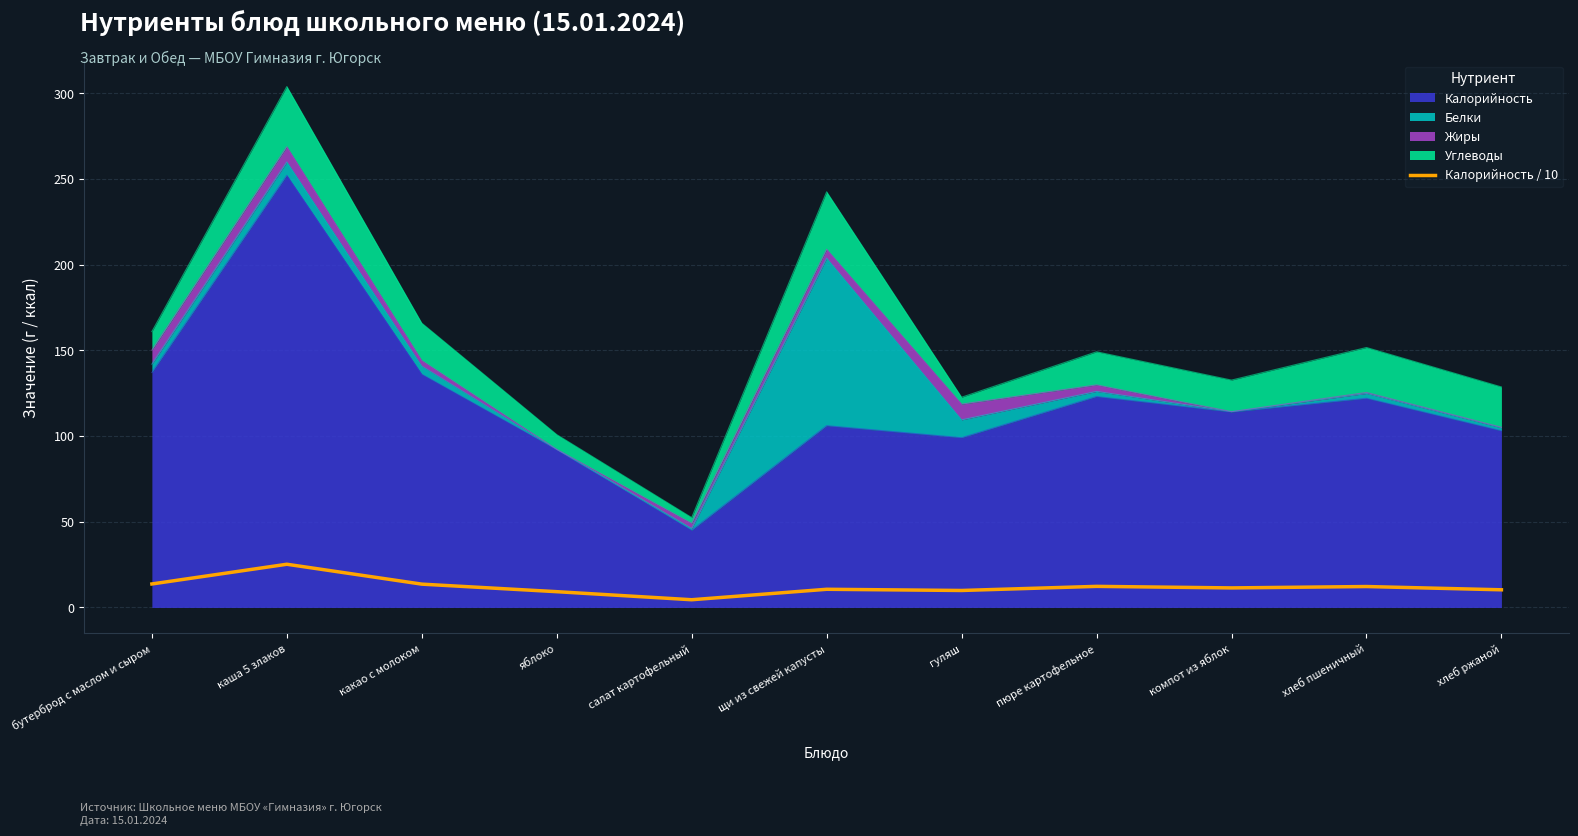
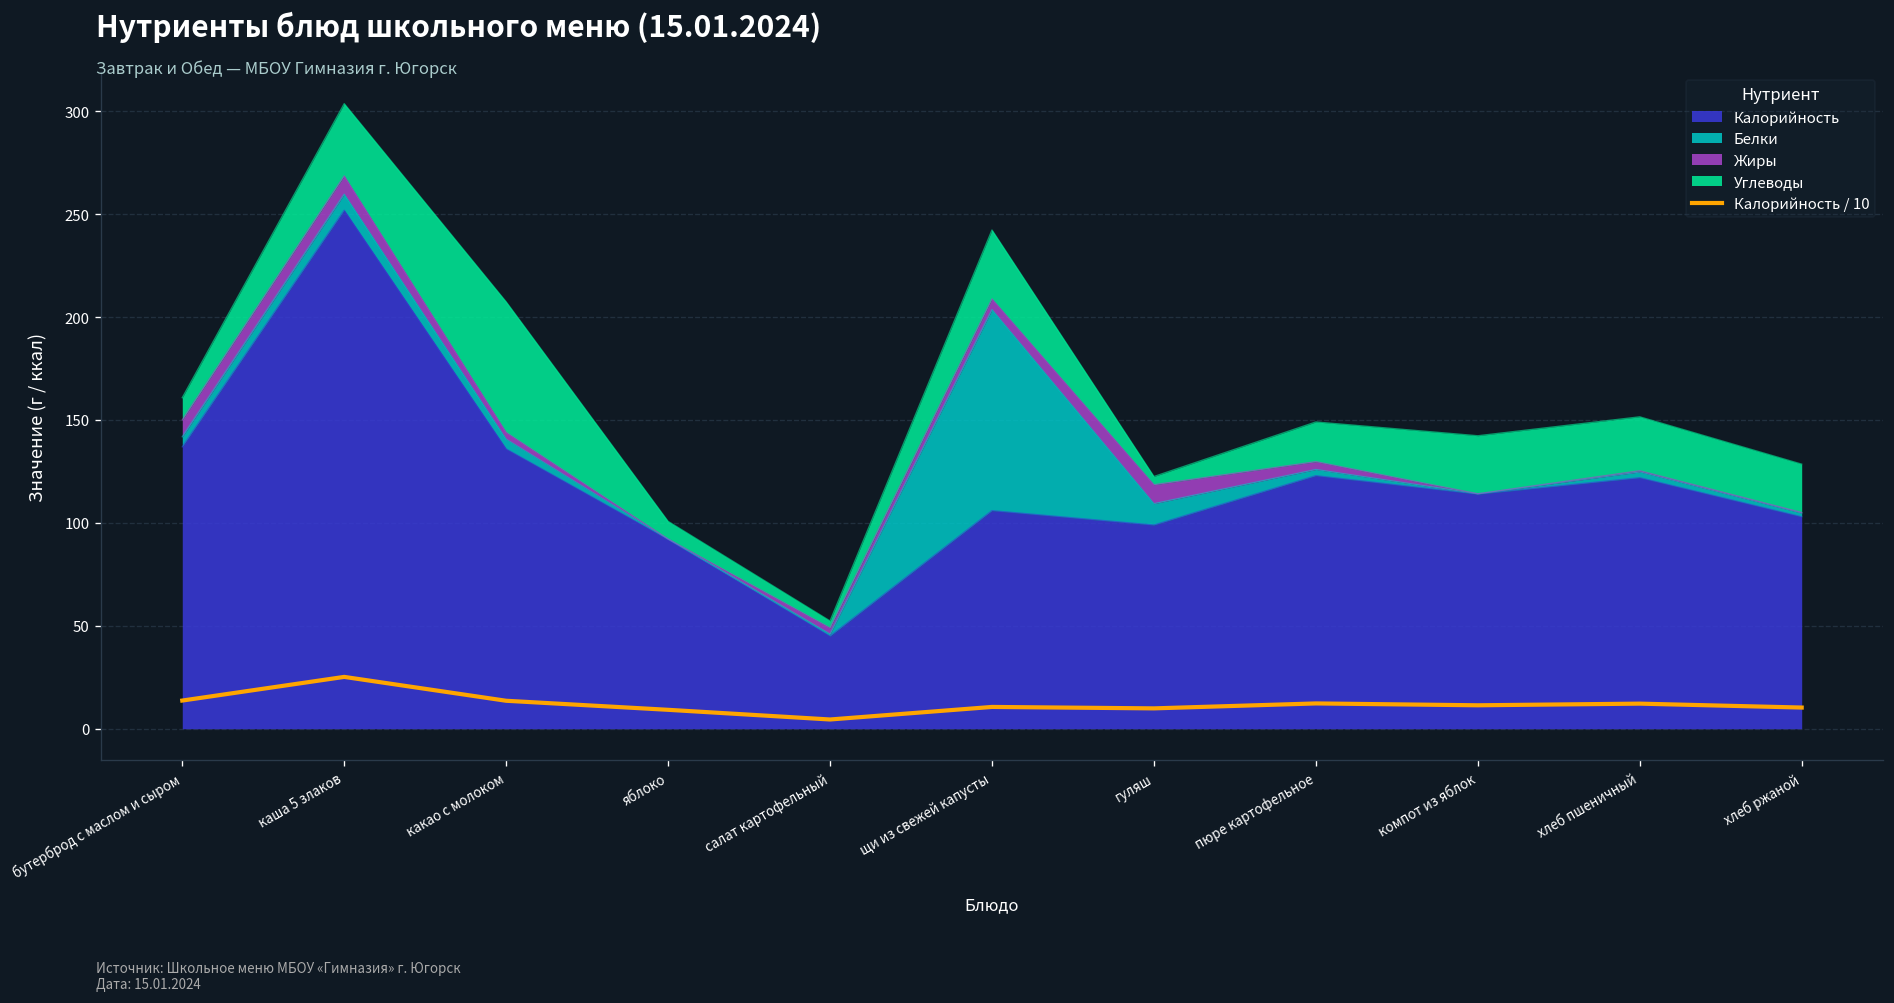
Углеводы, какао с молоком: 22 -> 64
Углеводы, компот из яблок: 18 -> 28
